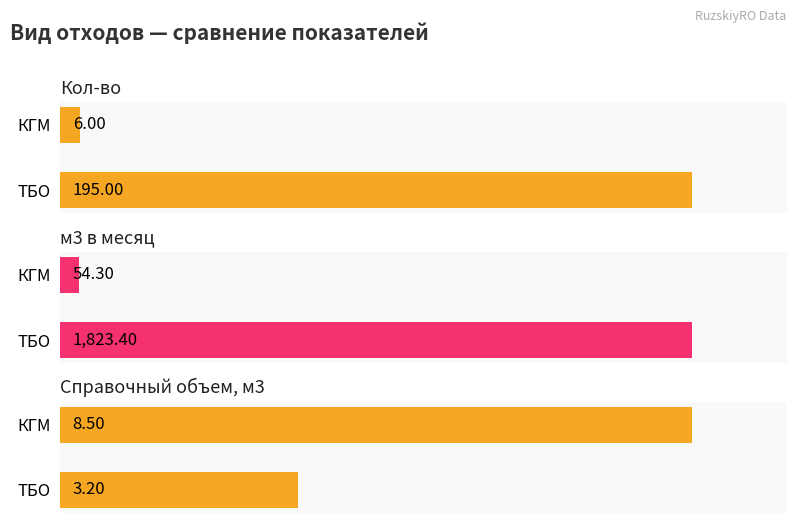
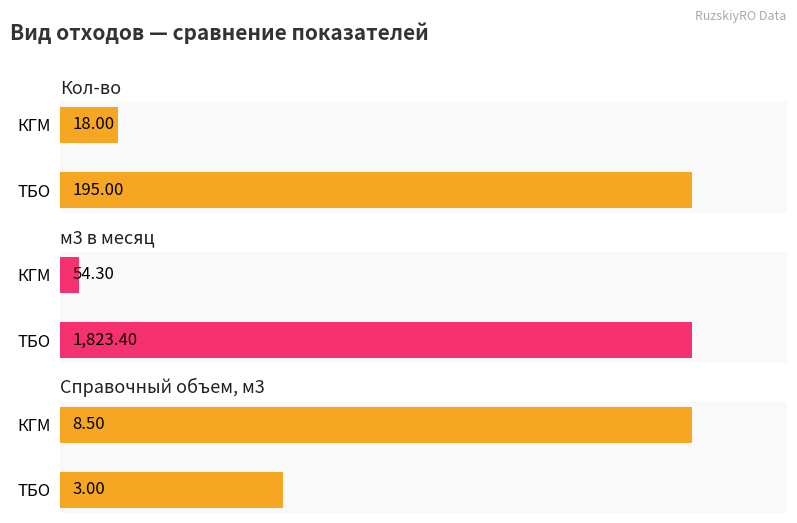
Кол-во, КГМ: 6.00 -> 18.00
Справочный объем, м3, ТБО: 3.20 -> 3.00
